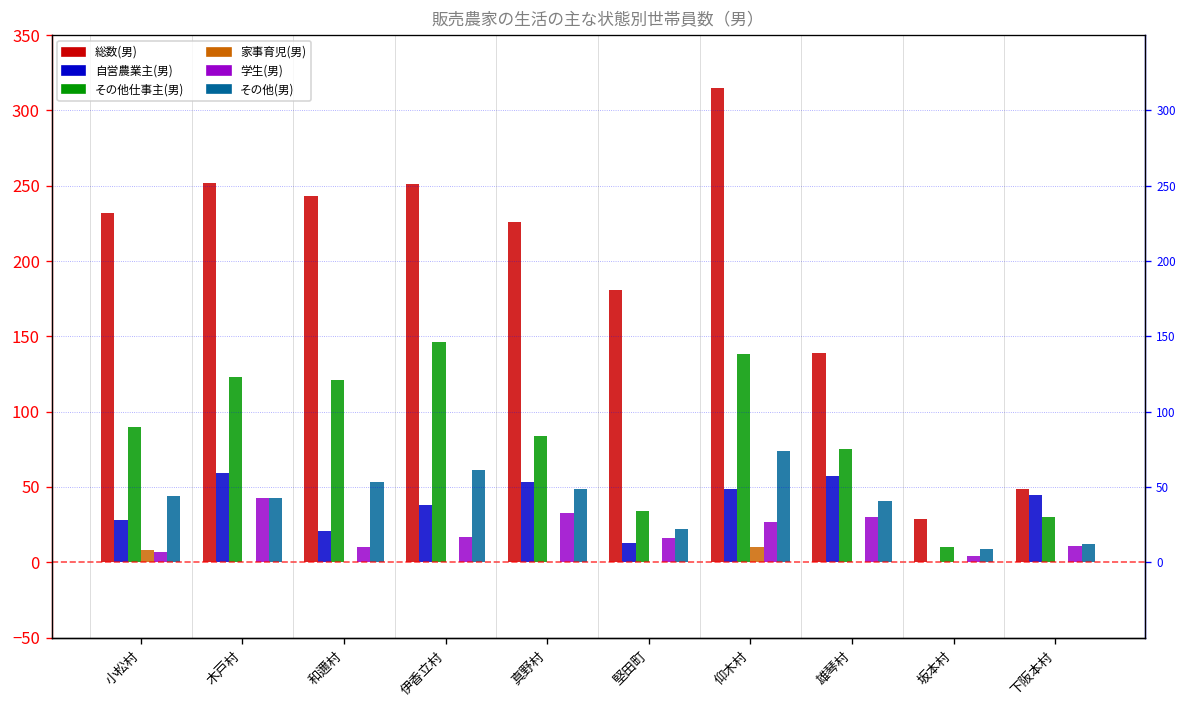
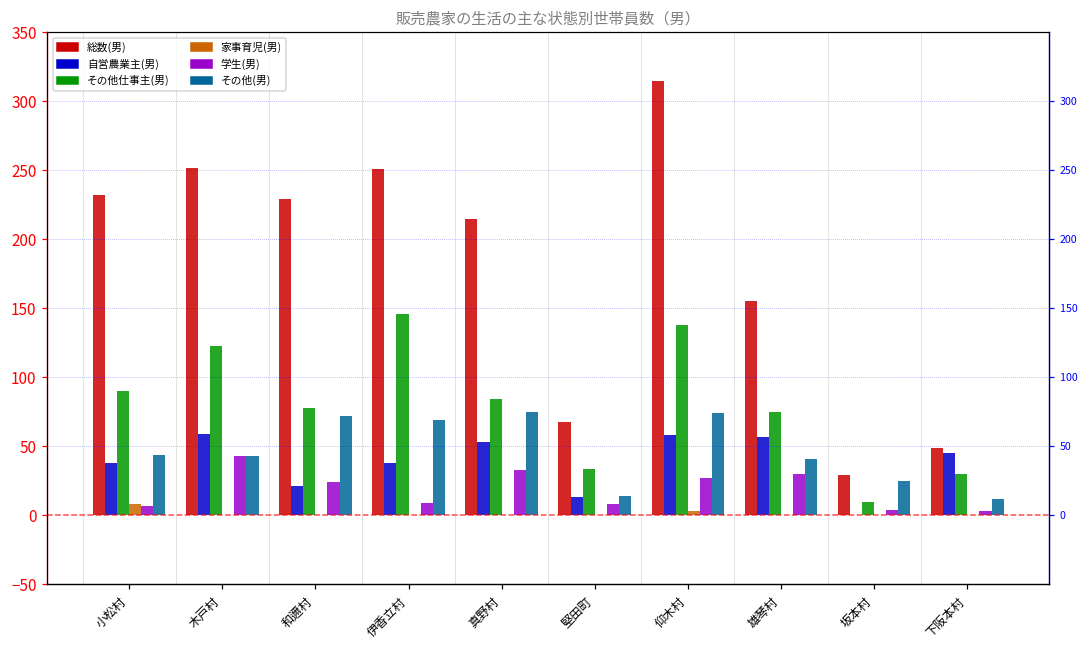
自営農業主(男), 小松村: 28 -> 38
総数(男), 和邇村: 243 -> 229
その他仕事主(男), 和邇村: 121 -> 78
学生(男), 和邇村: 10 -> 24
その他(男), 和邇村: 53 -> 72
学生(男), 伊香立村: 17 -> 9
その他(男), 伊香立村: 61 -> 69
総数(男), 真野村: 226 -> 215
その他(男), 真野村: 49 -> 75
総数(男), 堅田町: 181 -> 68
学生(男), 堅田町: 16 -> 8
その他(男), 堅田町: 22 -> 14
自営農業主(男), 仰木村: 49 -> 58
家事育児(男), 仰木村: 10 -> 3
総数(男), 雄琴村: 139 -> 155
その他(男), 坂本村: 9 -> 25
学生(男), 下阪本村: 11 -> 3
